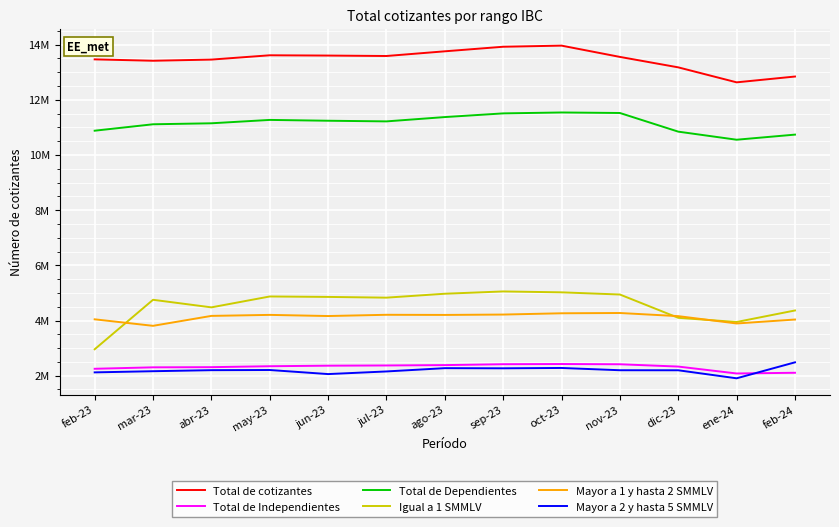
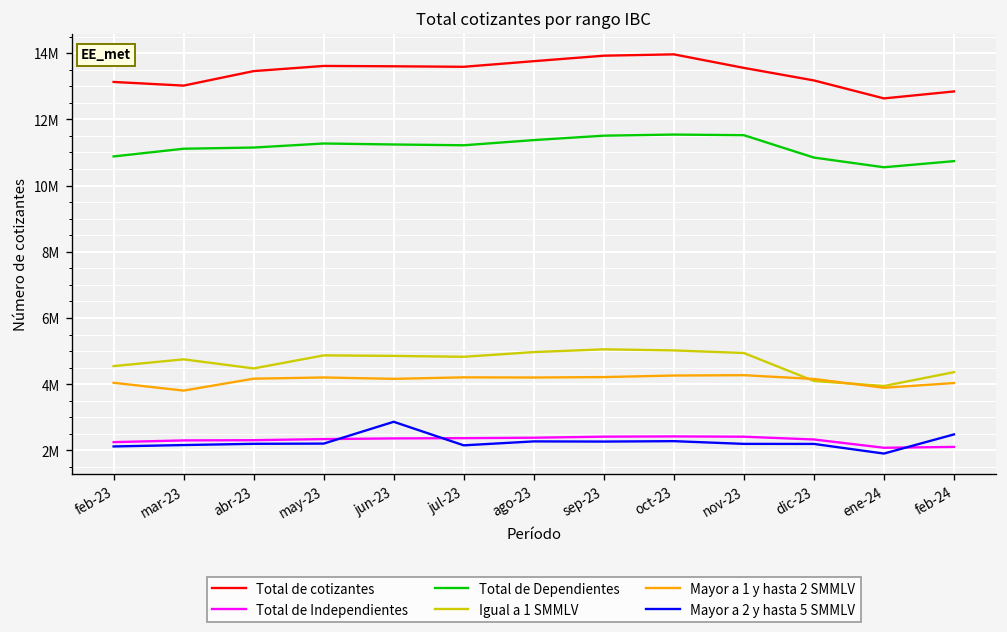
Total de cotizantes, feb-23: 13500000 -> 13100000
Igual a 1 SMMLV, feb-23: 3000000 -> 4500000
Total de cotizantes, mar-23: 13400000 -> 13000000
Mayor a 2 y hasta 5 SMMLV, jun-23: 2100000 -> 2900000
